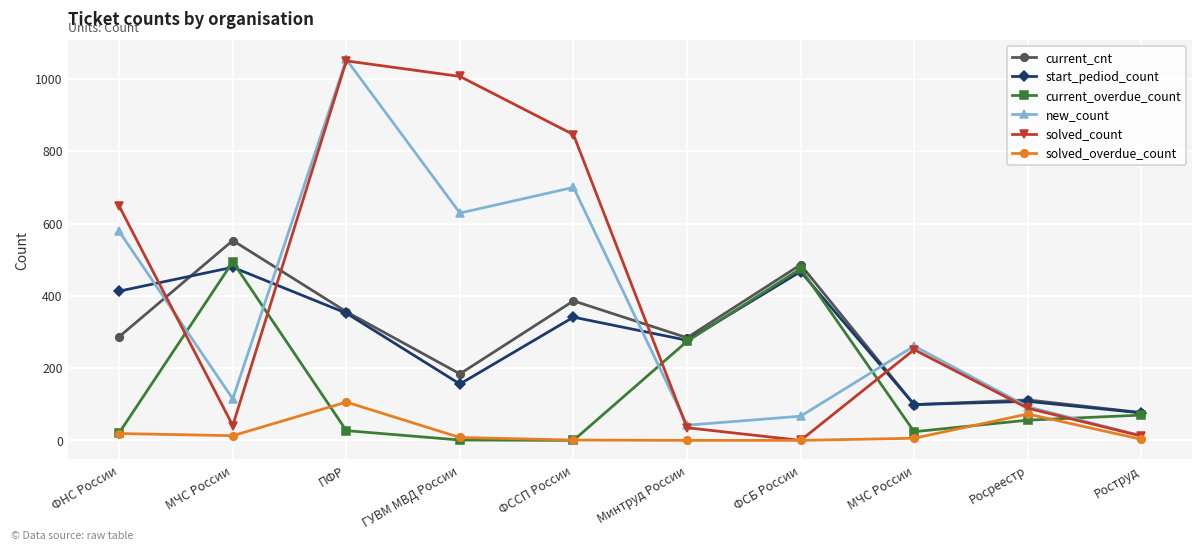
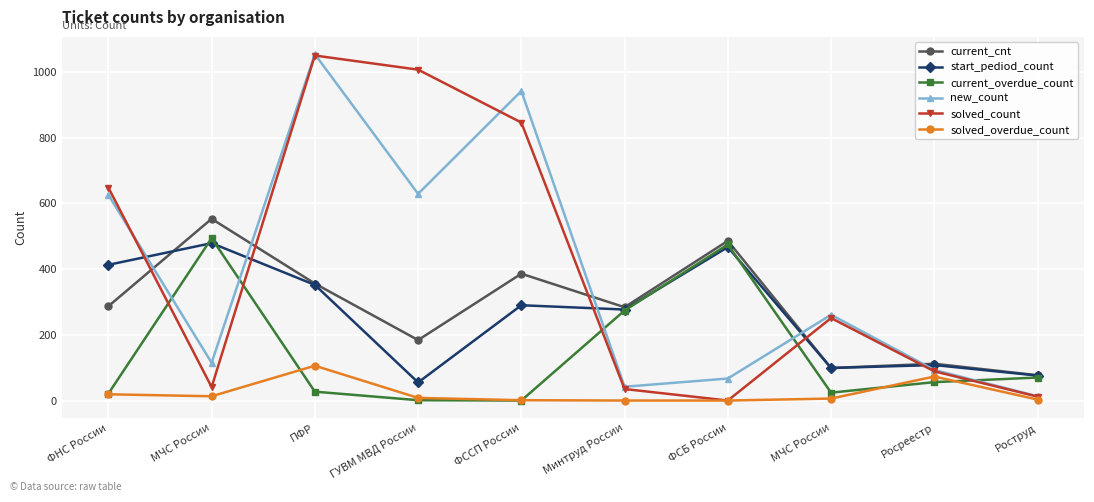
new_count, ФНС России: 580 -> 630
start_pediod_count, ГУВМ МВД России: 160 -> 60
start_pediod_count, ФССП России: 340 -> 290
new_count, ФССП России: 700 -> 940
